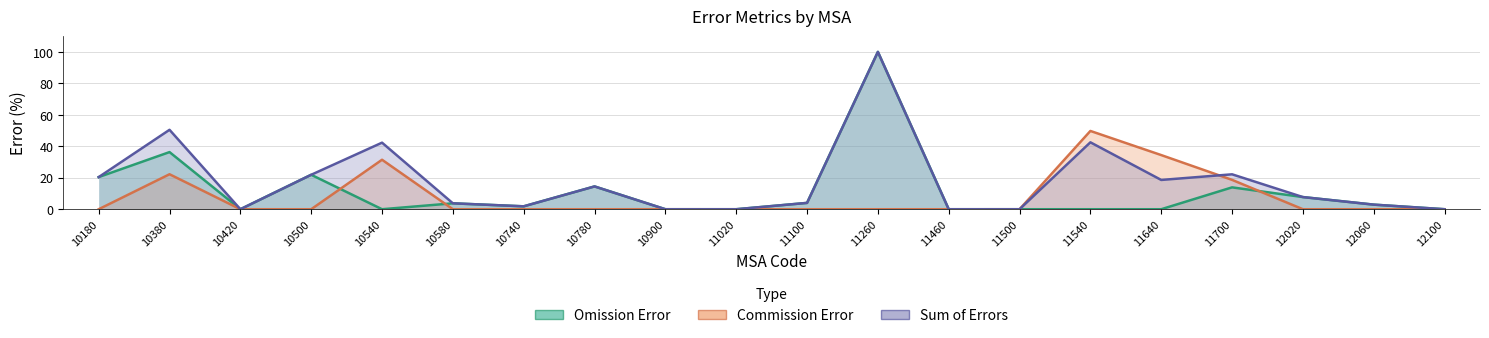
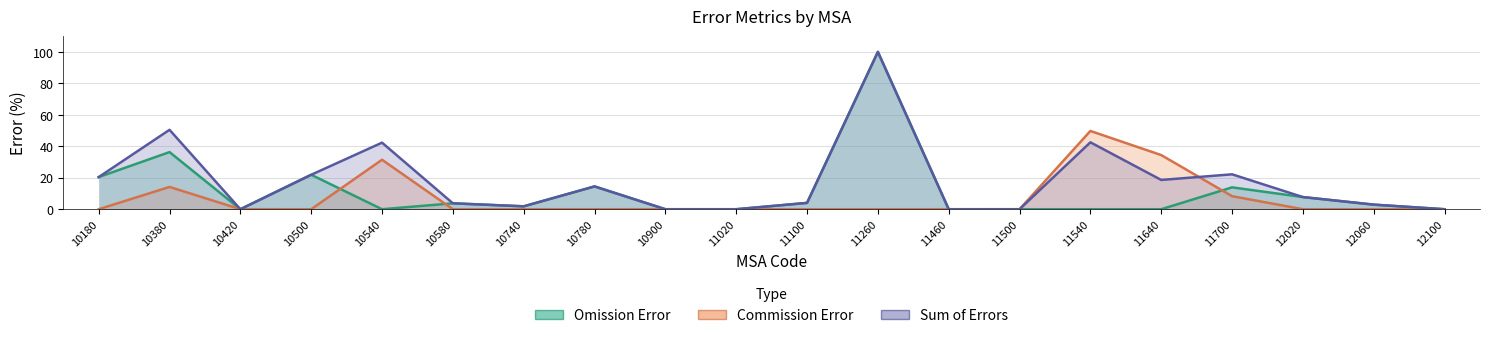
Commission Error, 10380: 22 -> 14
Commission Error, 11700: 19 -> 8
